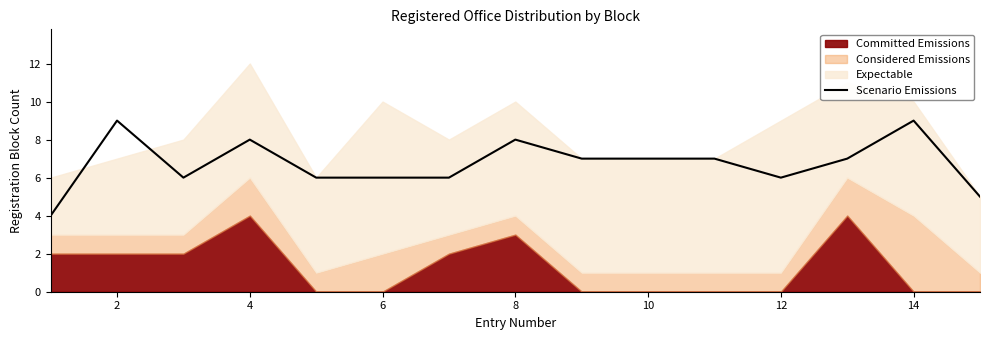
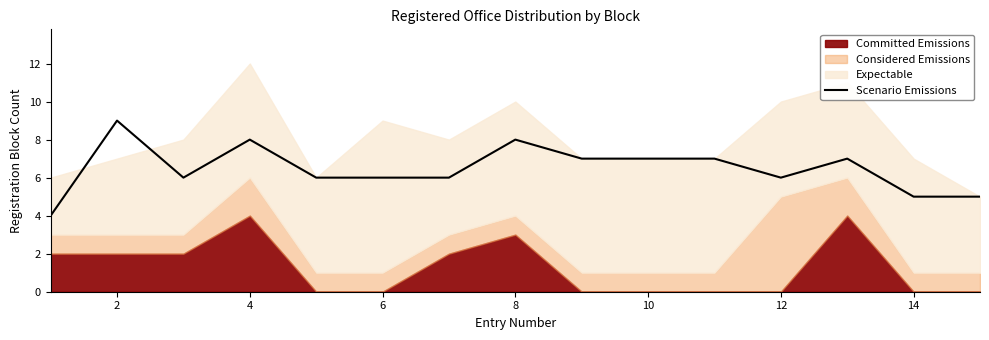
Considered Emissions, 6: 2 -> 1
Considered Emissions, 12: 1 -> 5
Expectable, 12: 8 -> 5
Scenario Emissions, 14: 9 -> 5
Considered Emissions, 14: 4 -> 1
